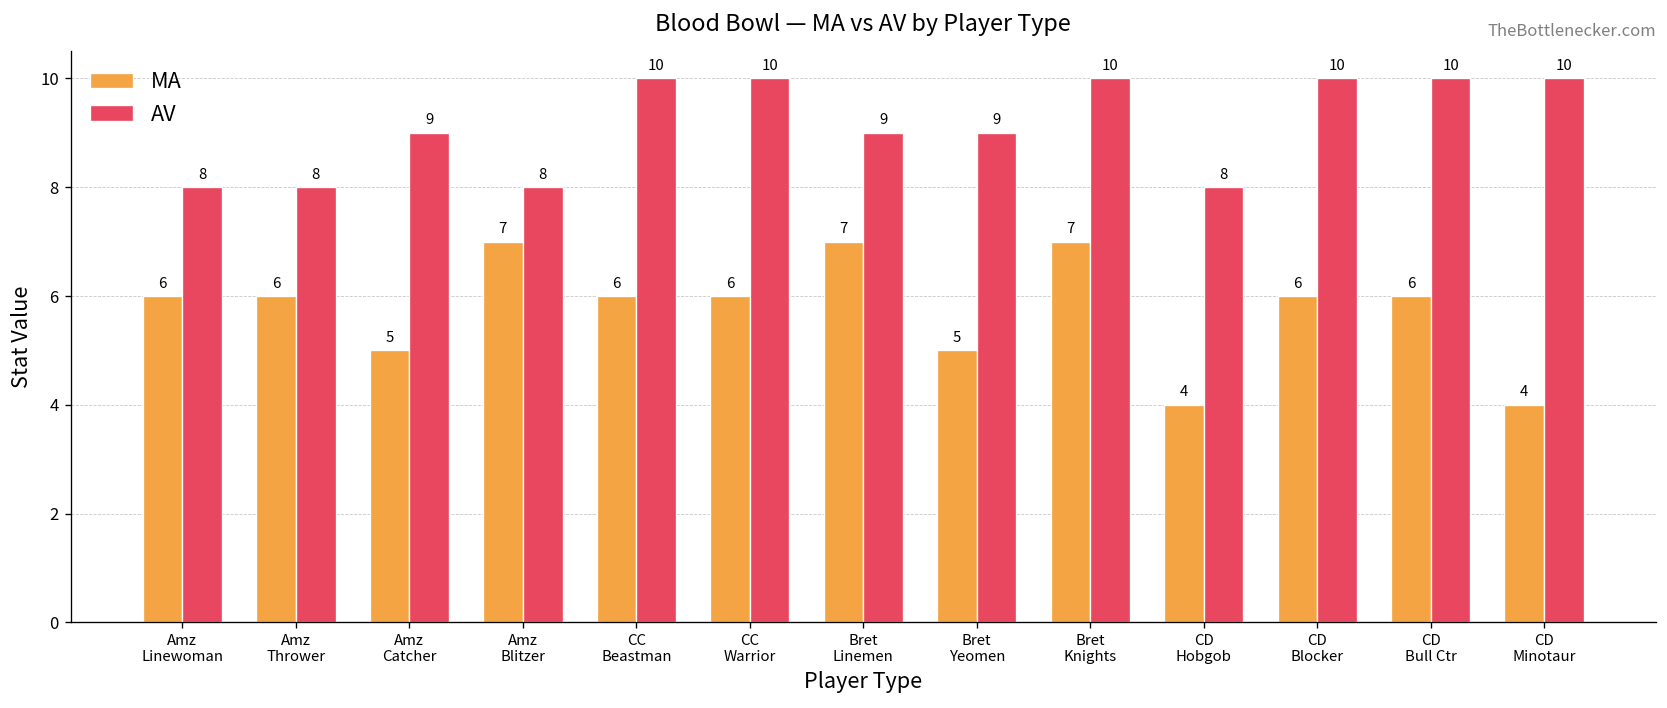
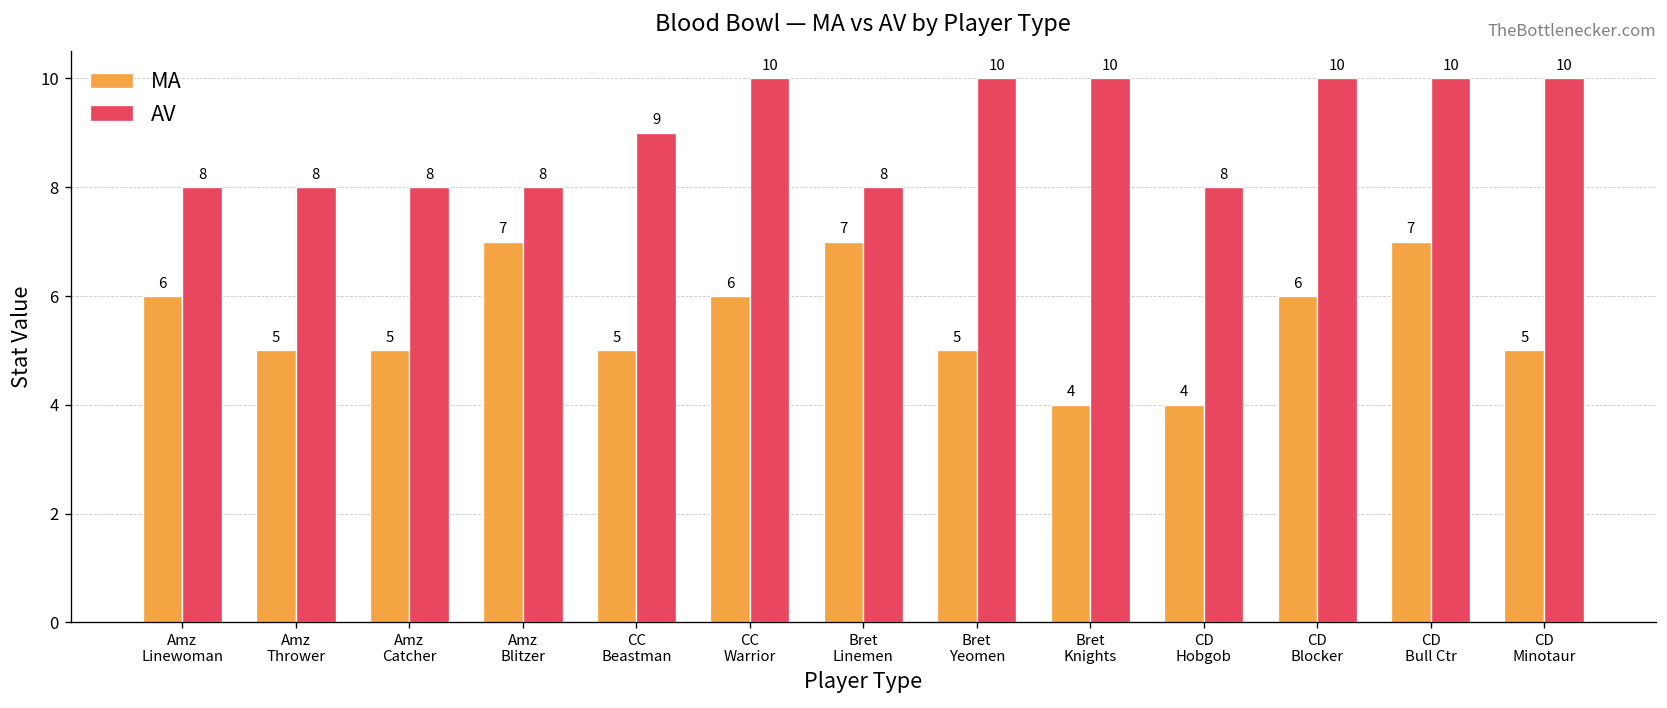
MA, Amz Thrower: 6 -> 5
AV, Amz Catcher: 9 -> 8
MA, CC Beastman: 6 -> 5
AV, CC Beastman: 10 -> 9
AV, Bret Linemen: 9 -> 8
AV, Bret Yeomen: 9 -> 10
MA, Bret Knights: 7 -> 4
MA, CD Bull Ctr: 6 -> 7
MA, CD Minotaur: 4 -> 5
